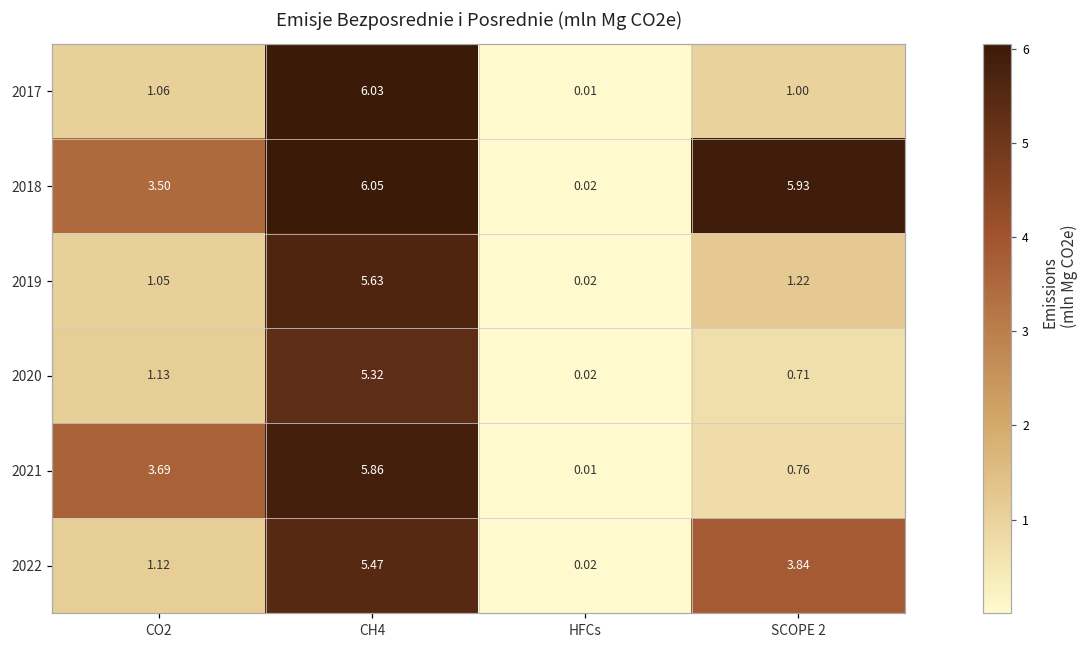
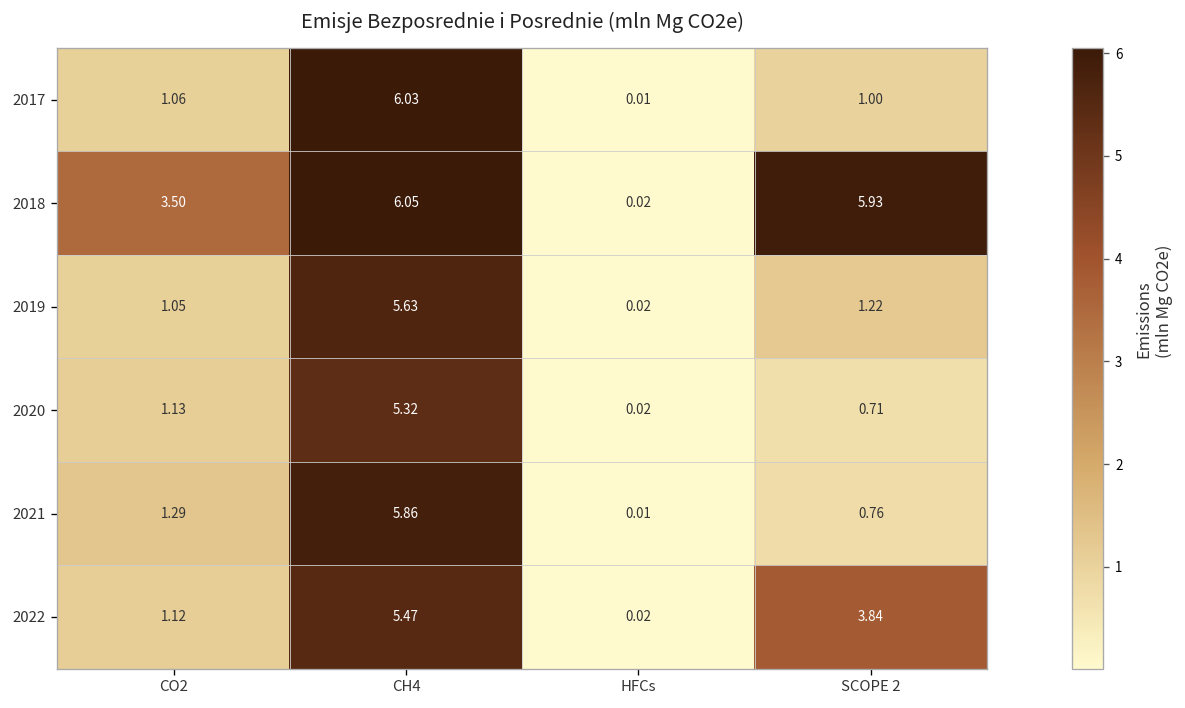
2021, CO2: 3.69 -> 1.29
